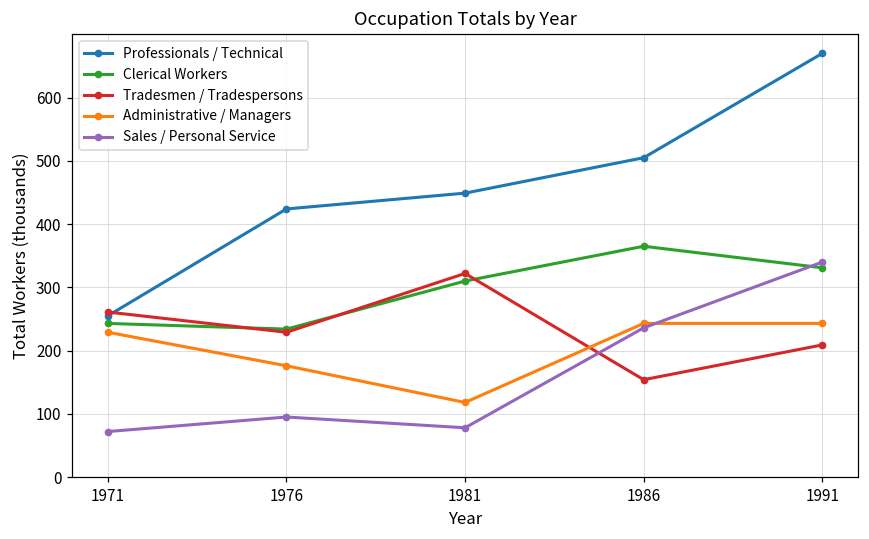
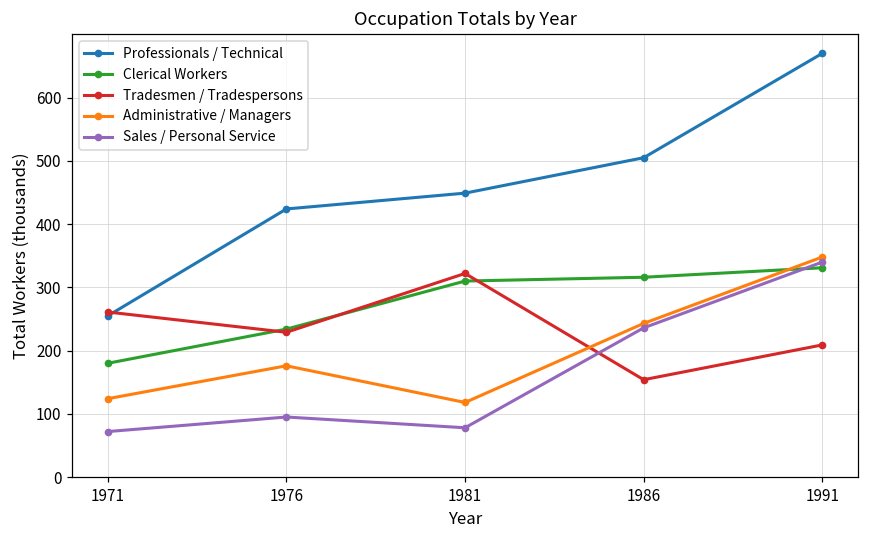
Clerical Workers, 1971: 240 -> 180
Administrative / Managers, 1971: 230 -> 120
Clerical Workers, 1986: 370 -> 320
Administrative / Managers, 1991: 240 -> 350
